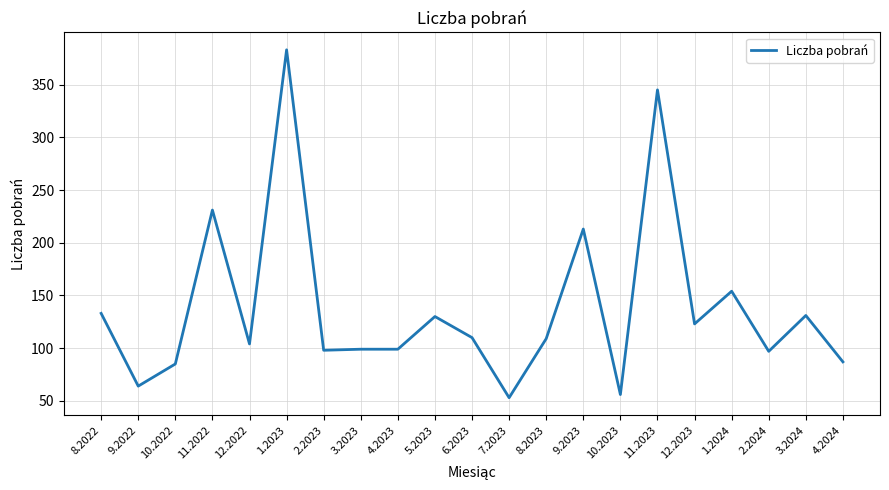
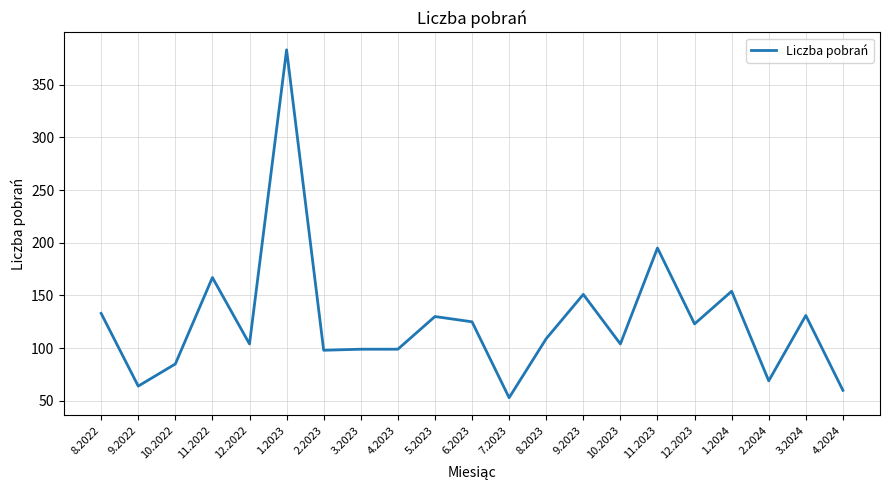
11.2022: 231 -> 167
6.2023: 110 -> 125
9.2023: 213 -> 151
10.2023: 56 -> 104
11.2023: 345 -> 195
2.2024: 97 -> 69
4.2024: 87 -> 60
